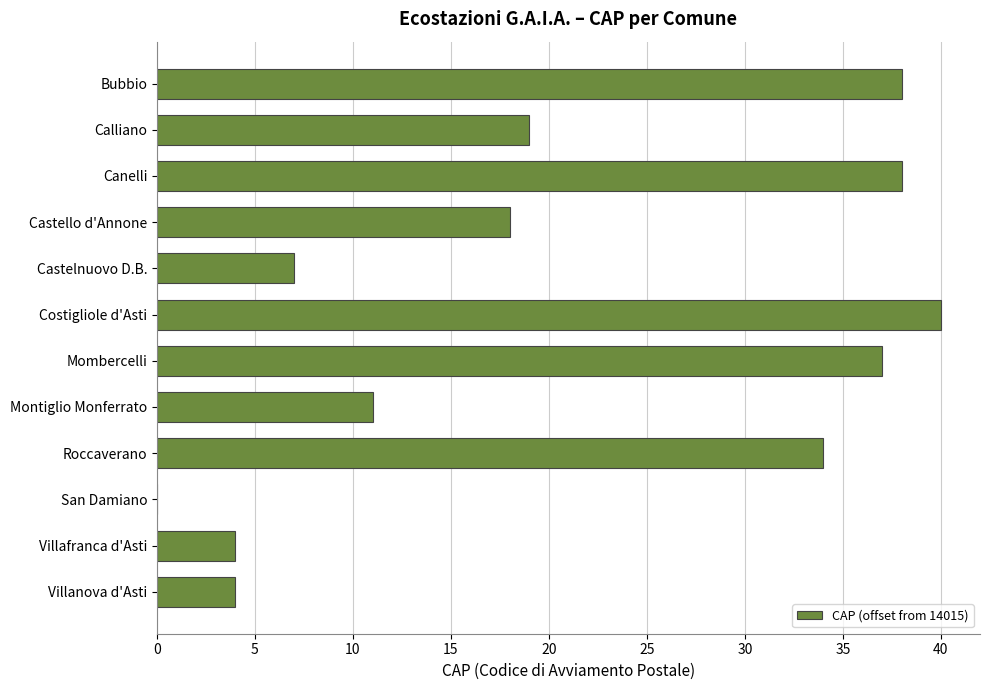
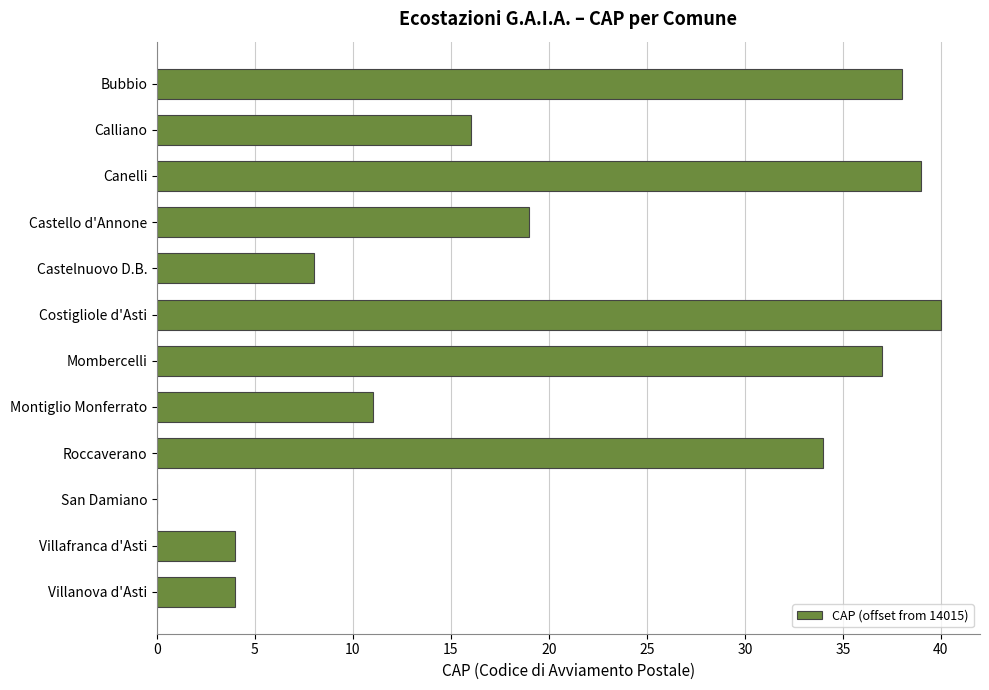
Calliano: 19.0 -> 16.0
Canelli: 38.0 -> 39.0
Castello d'Annone: 18.0 -> 19.0
Castelnuovo D.B.: 7.0 -> 8.0
